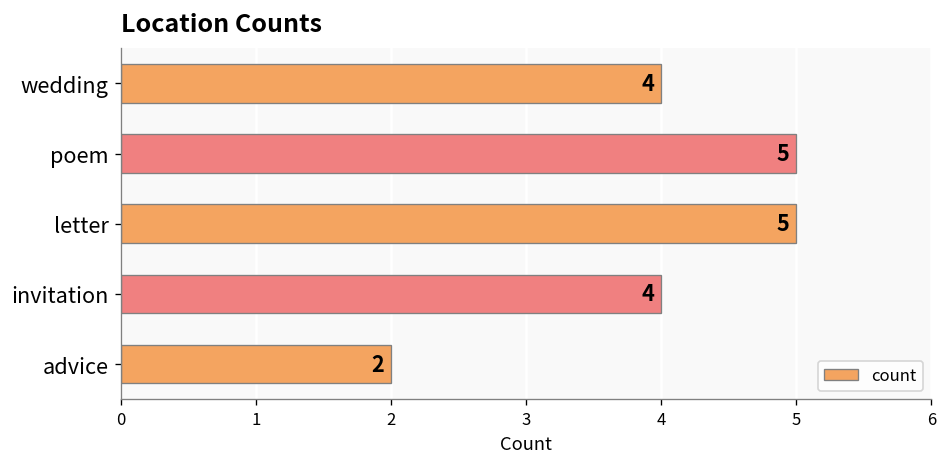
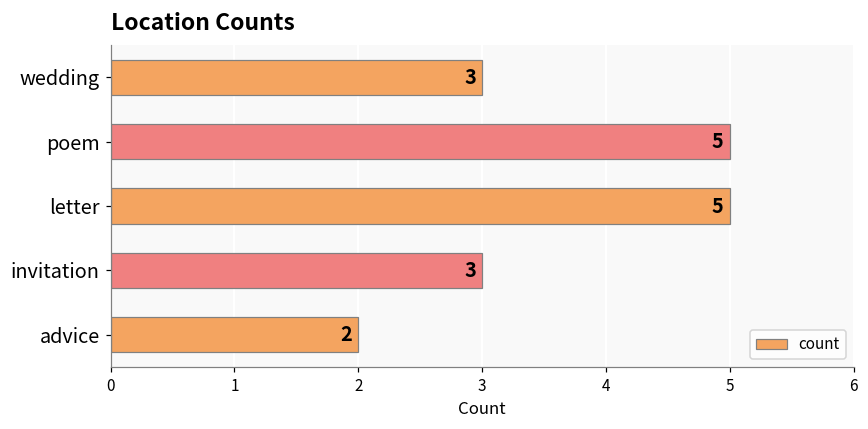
wedding: 4 -> 3
invitation: 4 -> 3
